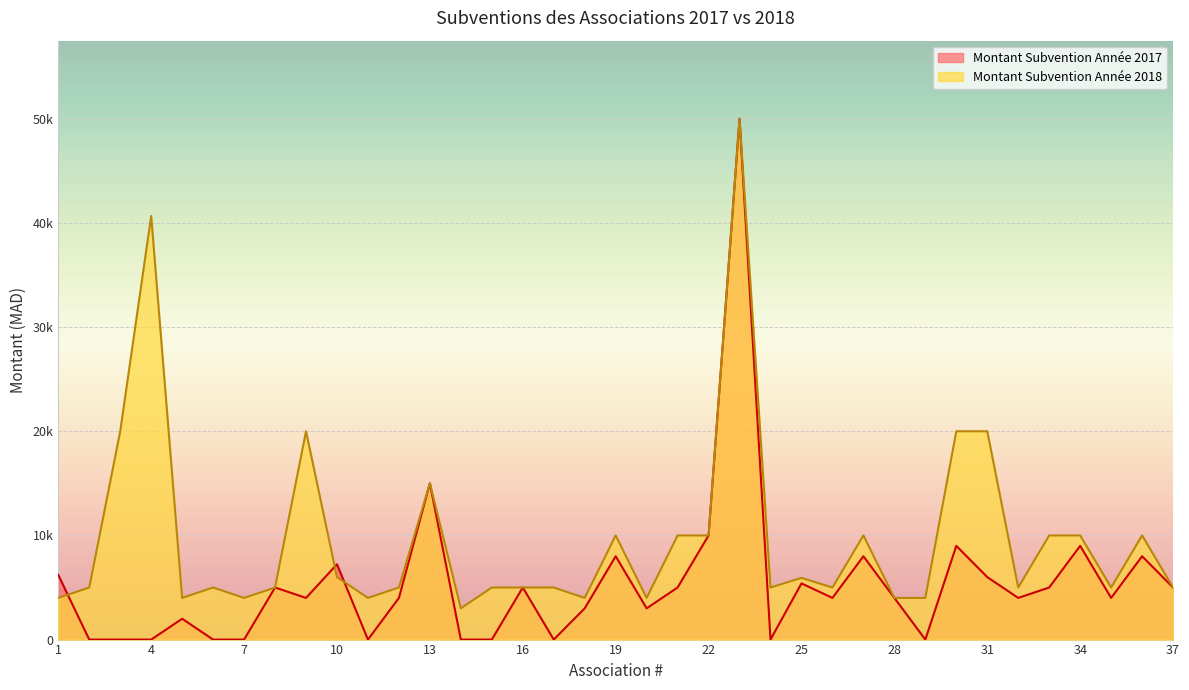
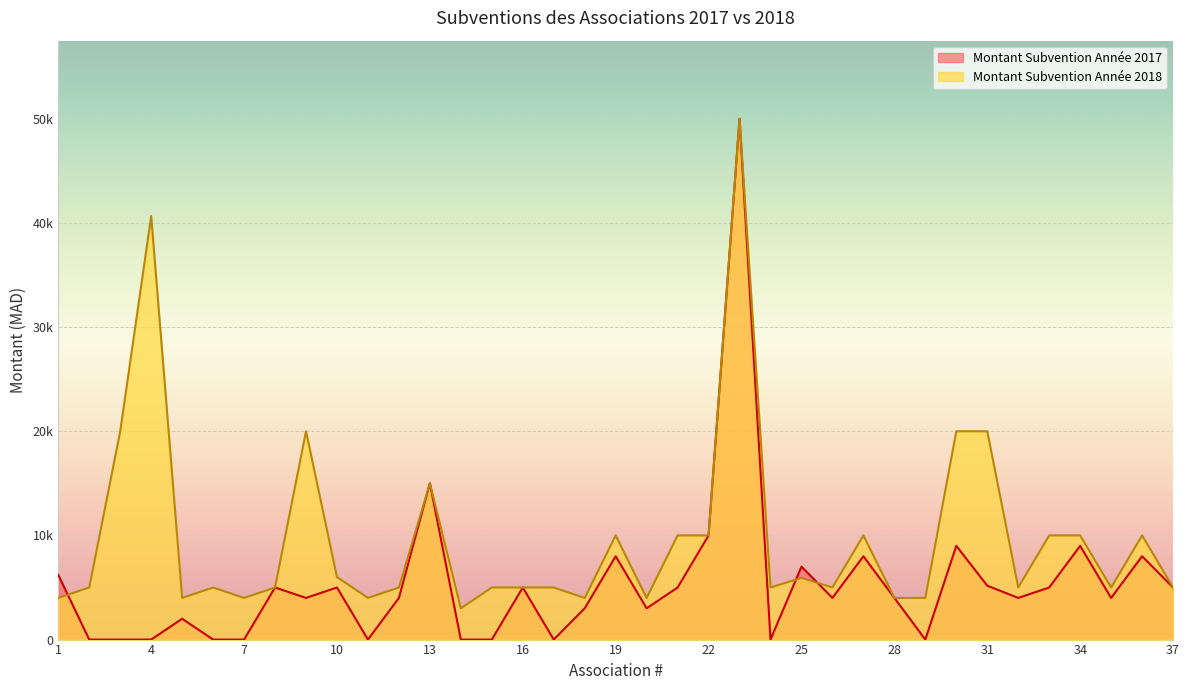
Montant Subvention Année 2017, 10: 7200 -> 5000
Montant Subvention Année 2017, 25: 5400 -> 7000
Montant Subvention Année 2017, 31: 6000 -> 5200
